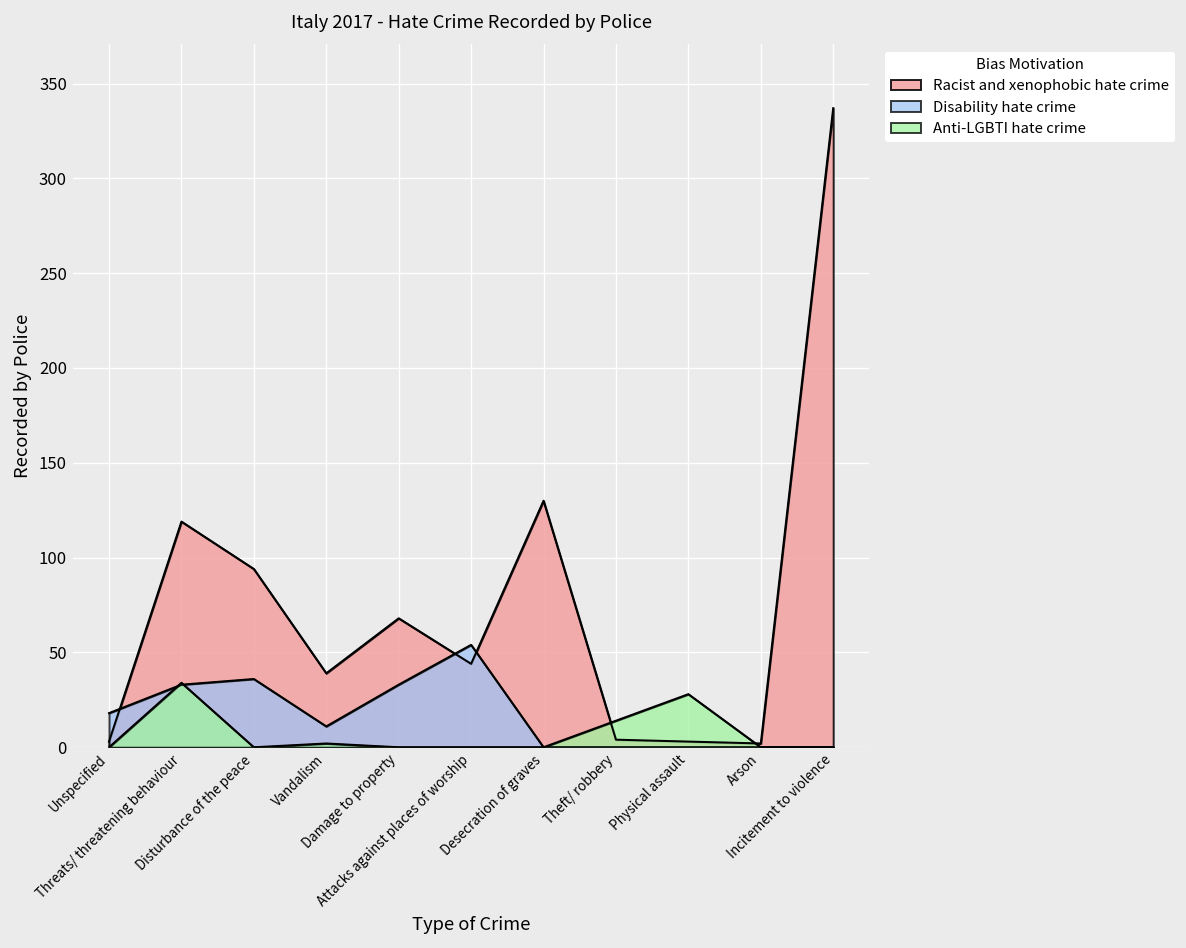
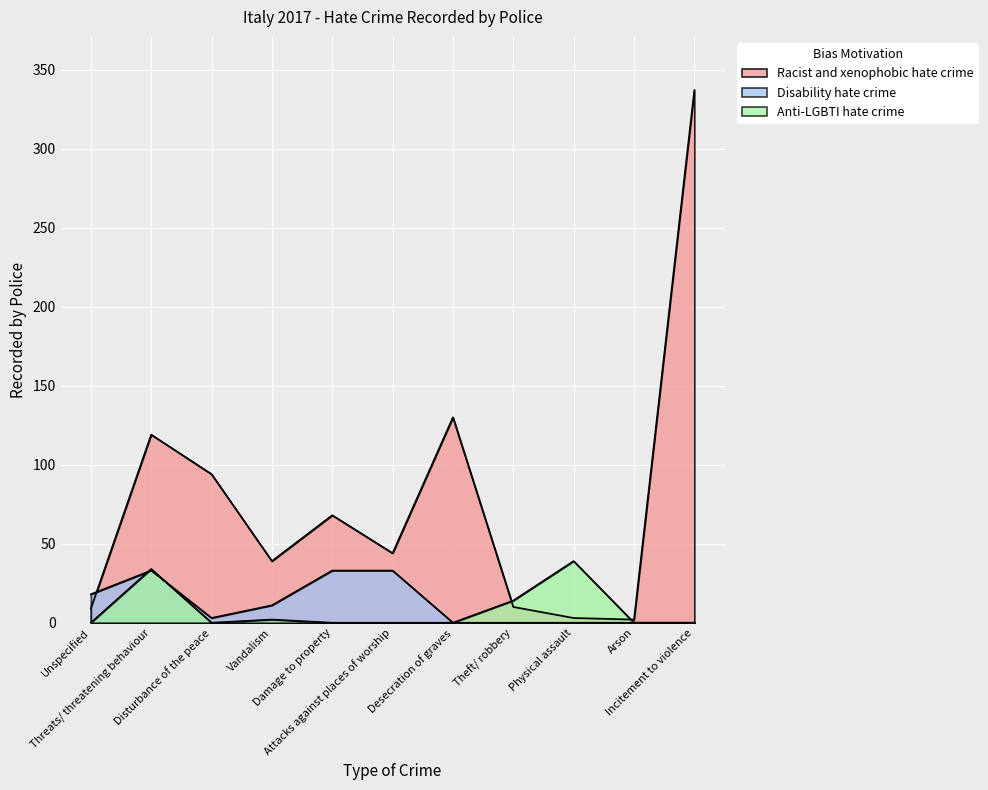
Racist and xenophobic hate crime, Unspecified: 3 -> 9
Disability hate crime, Disturbance of the peace: 36 -> 3
Disability hate crime, Attacks against places of worship: 54 -> 33
Racist and xenophobic hate crime, Theft/ robbery: 4 -> 10
Anti-LGBTI hate crime, Physical assault: 28 -> 39
